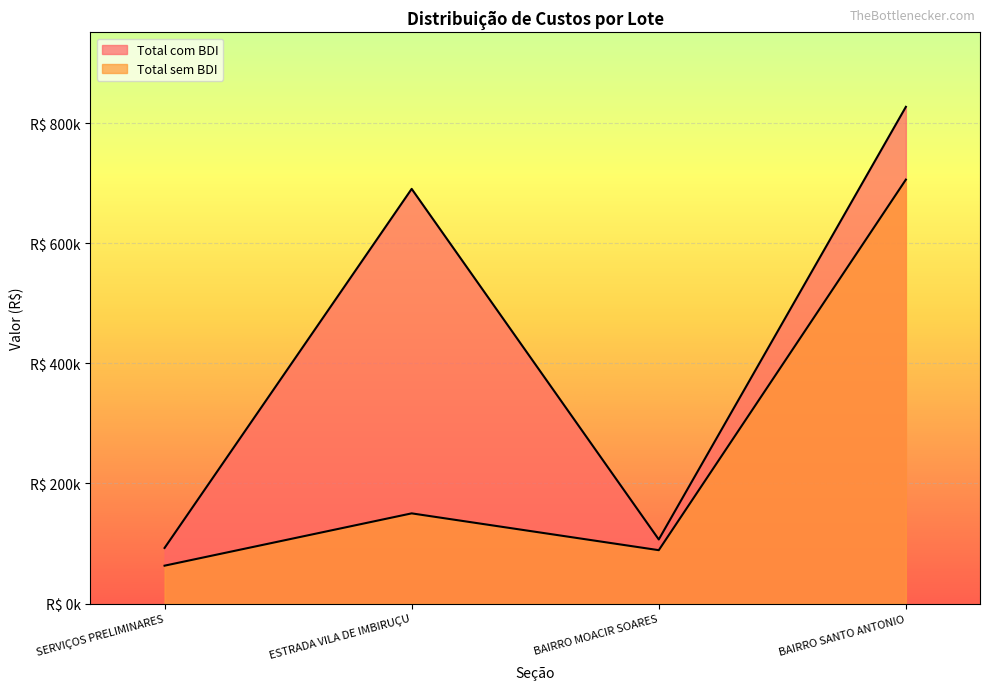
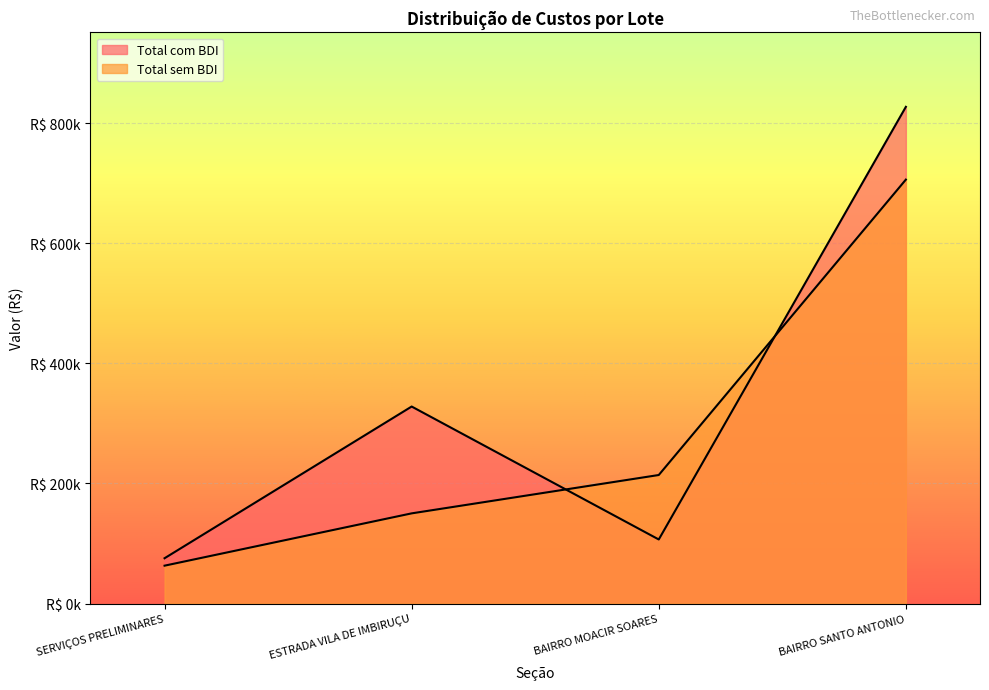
Total com BDI, SERVIÇOS PRELIMINARES: R$ 90000 -> R$ 80000
Total com BDI, ESTRADA VILA DE IMBIRUÇU: R$ 690000 -> R$ 330000
Total sem BDI, BAIRRO MOACIR SOARES: R$ 90000 -> R$ 210000
